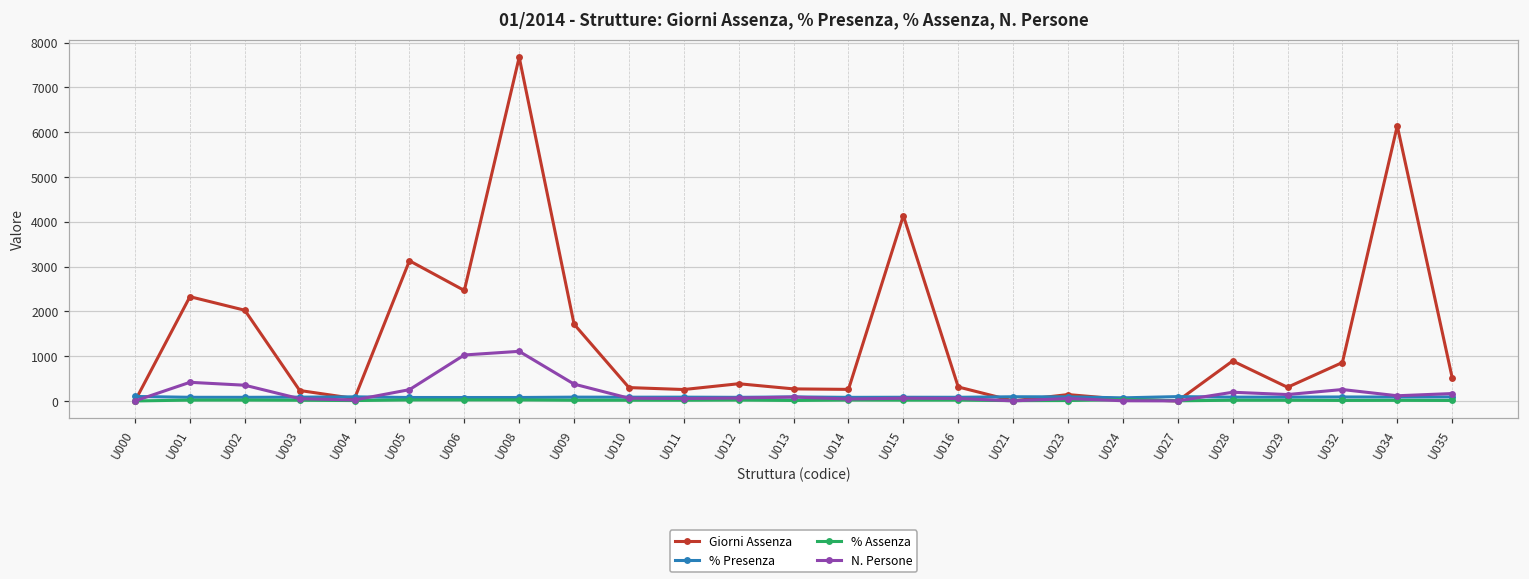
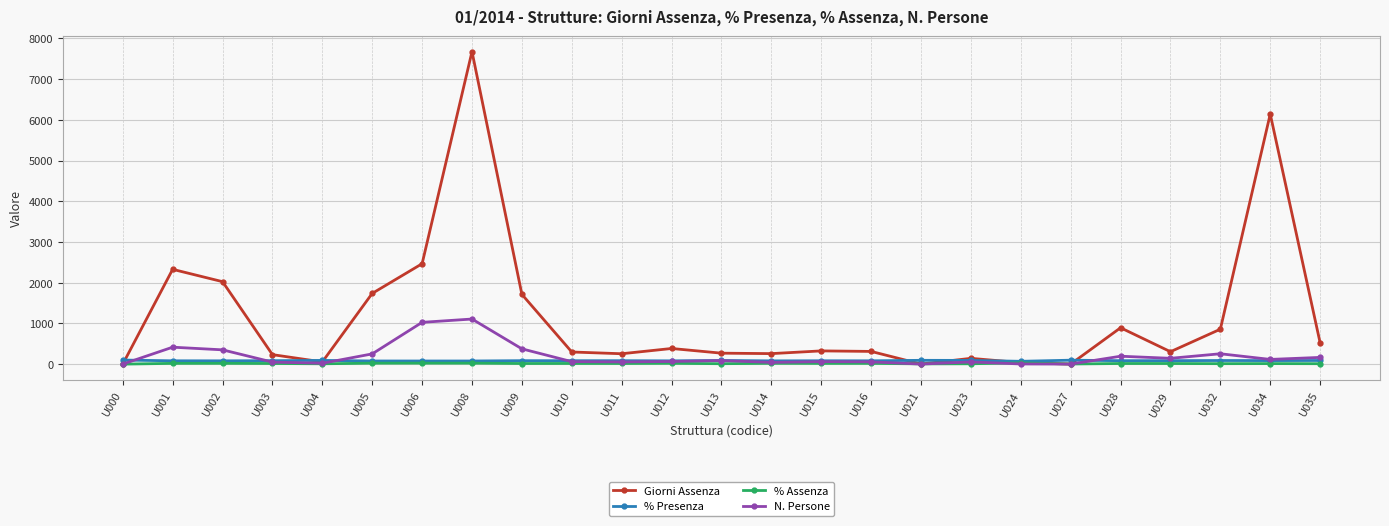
Giorni Assenza, U005: 3100 -> 1700
Giorni Assenza, U015: 4100 -> 300
